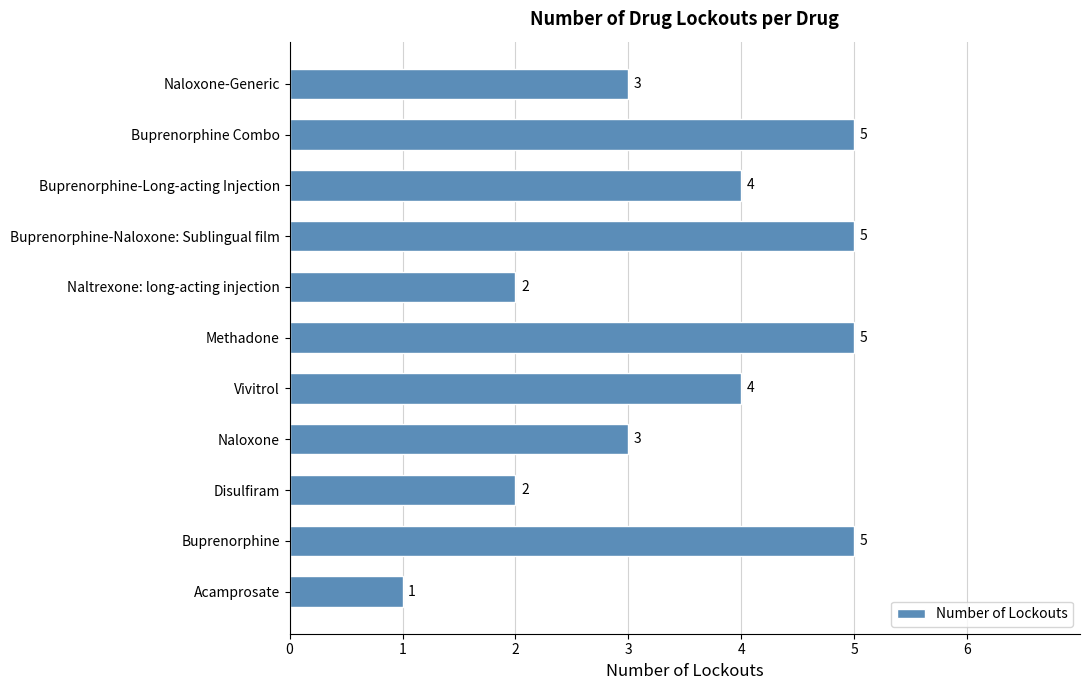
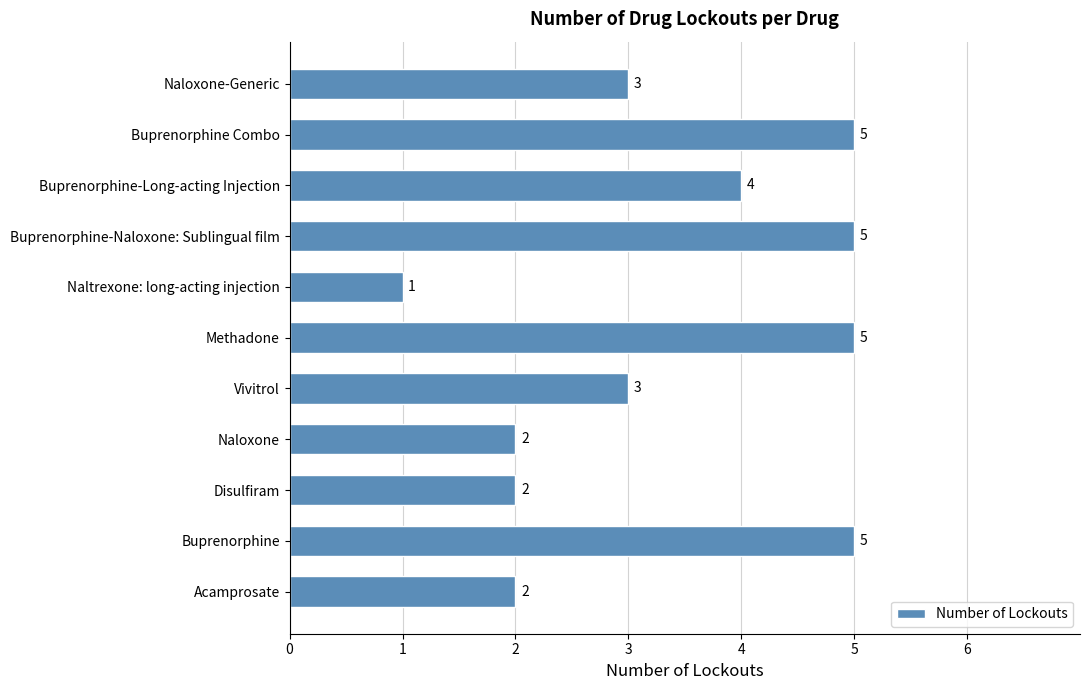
Naltrexone: long-acting injection: 2 -> 1
Vivitrol: 4 -> 3
Naloxone: 3 -> 2
Acamprosate: 1 -> 2
